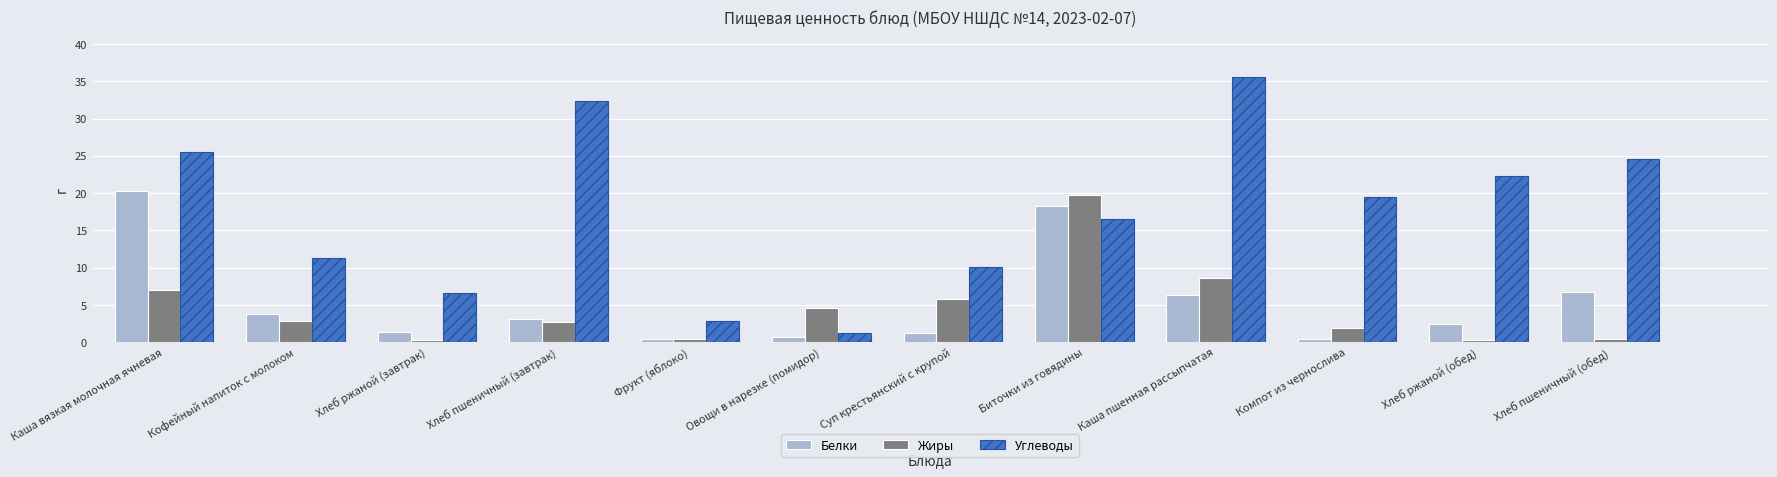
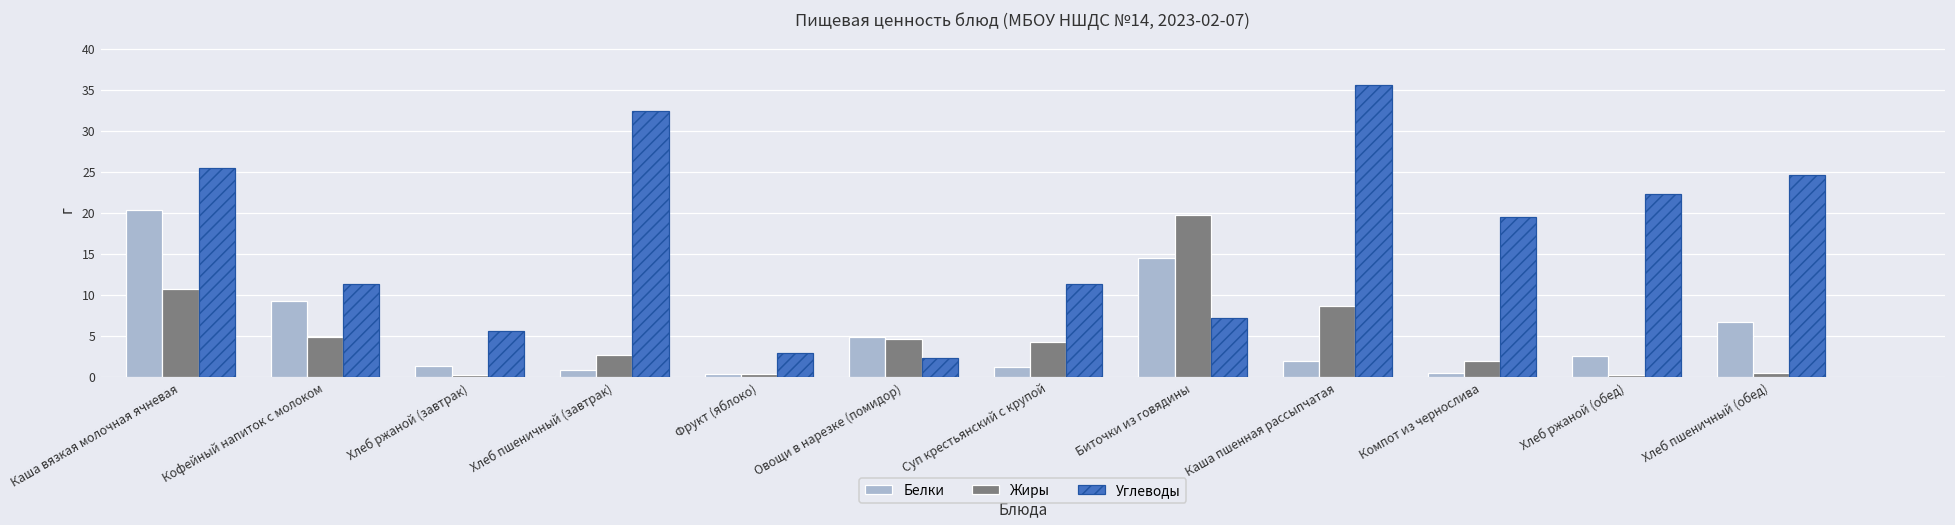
Жиры, Каша вязкая молочная ячневая: 7 -> 11
Белки, Кофейный напиток с молоком: 4 -> 9
Жиры, Кофейный напиток с молоком: 3 -> 5
Углеводы, Хлеб ржаной (завтрак): 7 -> 6
Белки, Хлеб пшеничный (завтрак): 3 -> 1
Белки, Овощи в нарезке (помидор): 1 -> 5
Углеводы, Овощи в нарезке (помидор): 1 -> 2
Жиры, Суп крестьянский с крупой: 6 -> 4
Углеводы, Суп крестьянский с крупой: 10 -> 11
Белки, Биточки из говядины: 18 -> 15
Углеводы, Биточки из говядины: 17 -> 7
Белки, Каша пшенная рассыпчатая: 6 -> 2
